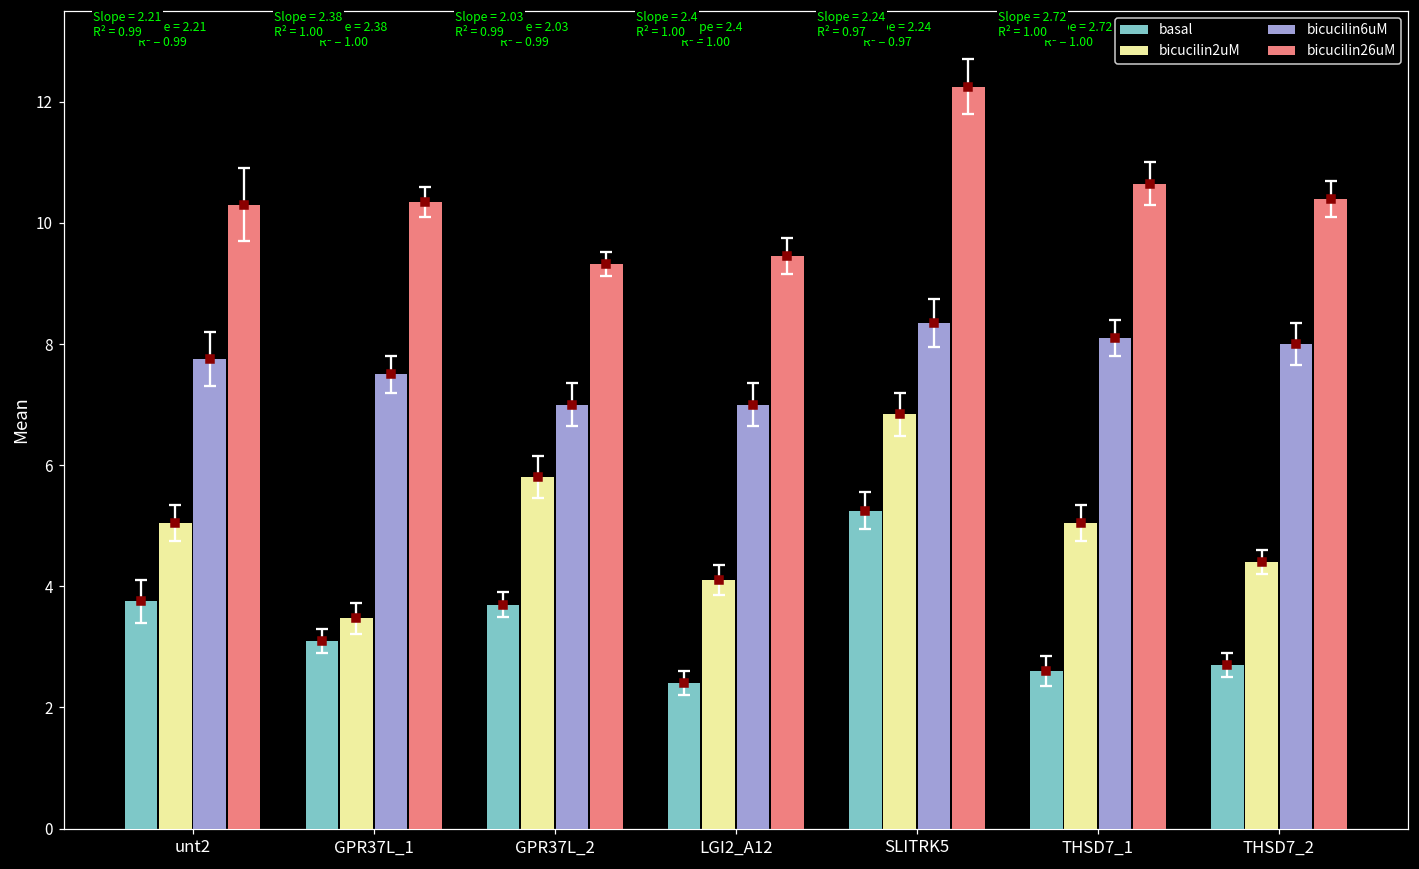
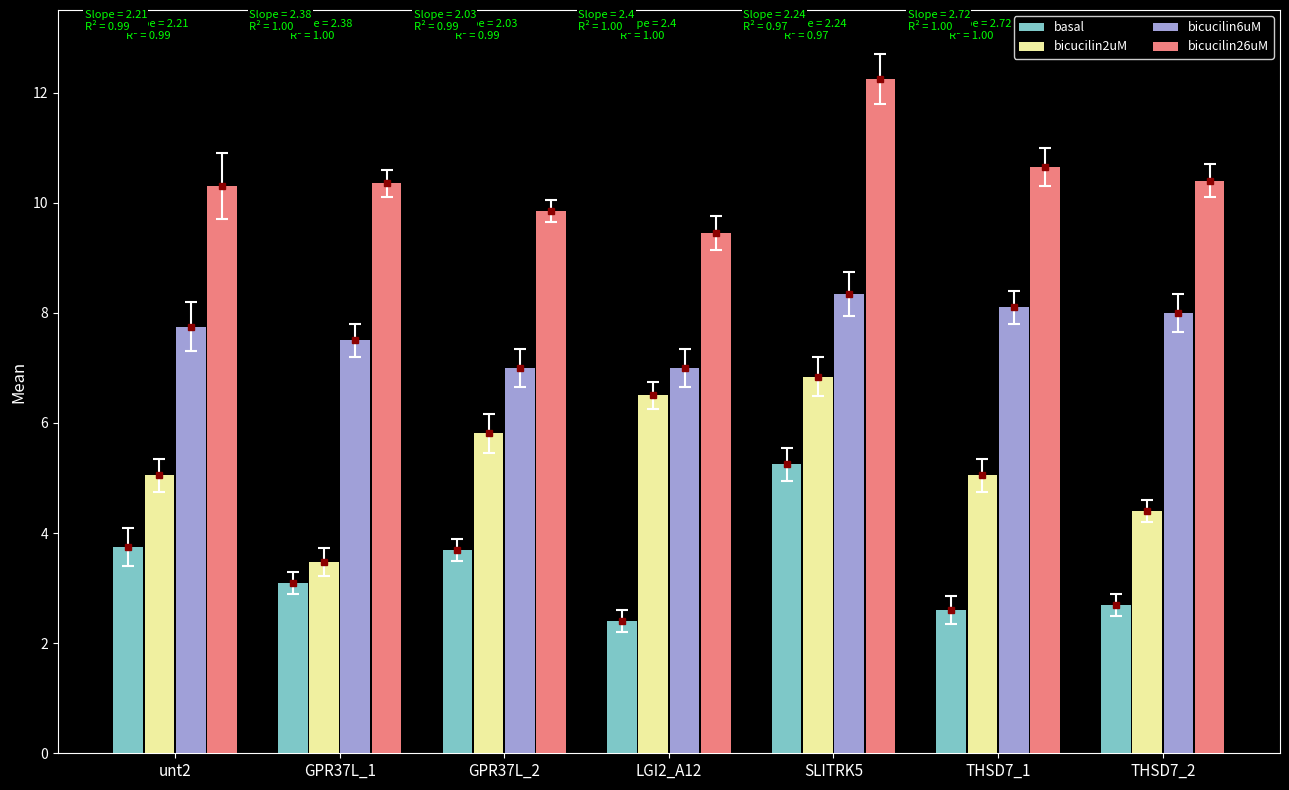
bicucilin26uM, GPR37L_2: 9.3 -> 9.9
bicucilin2uM, LGI2_A12: 4.1 -> 6.5
